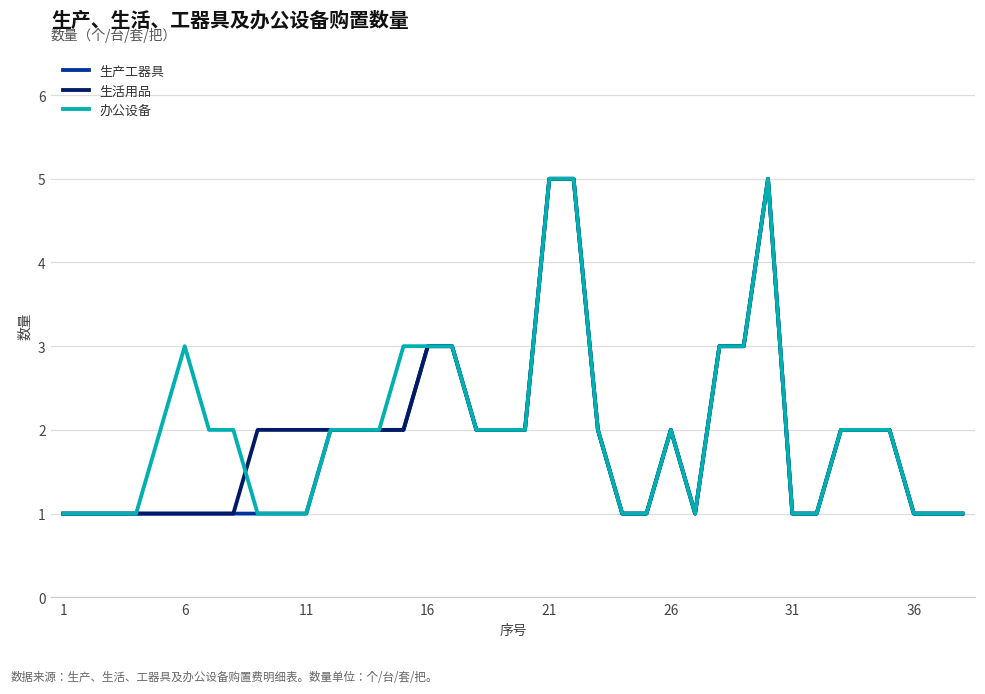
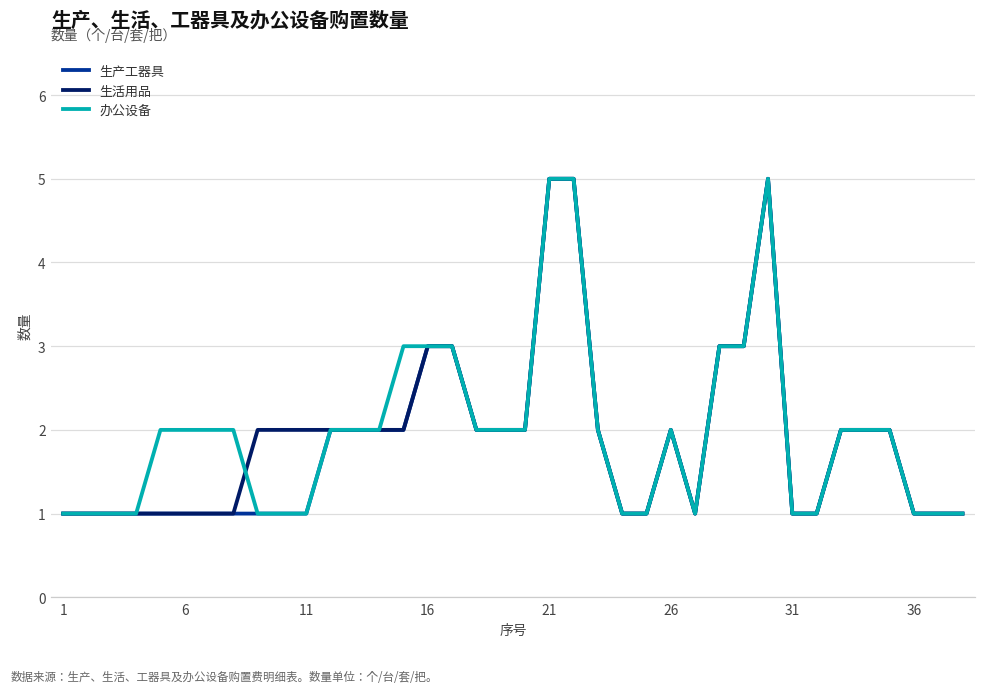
办公设备, 6: 3 -> 2
